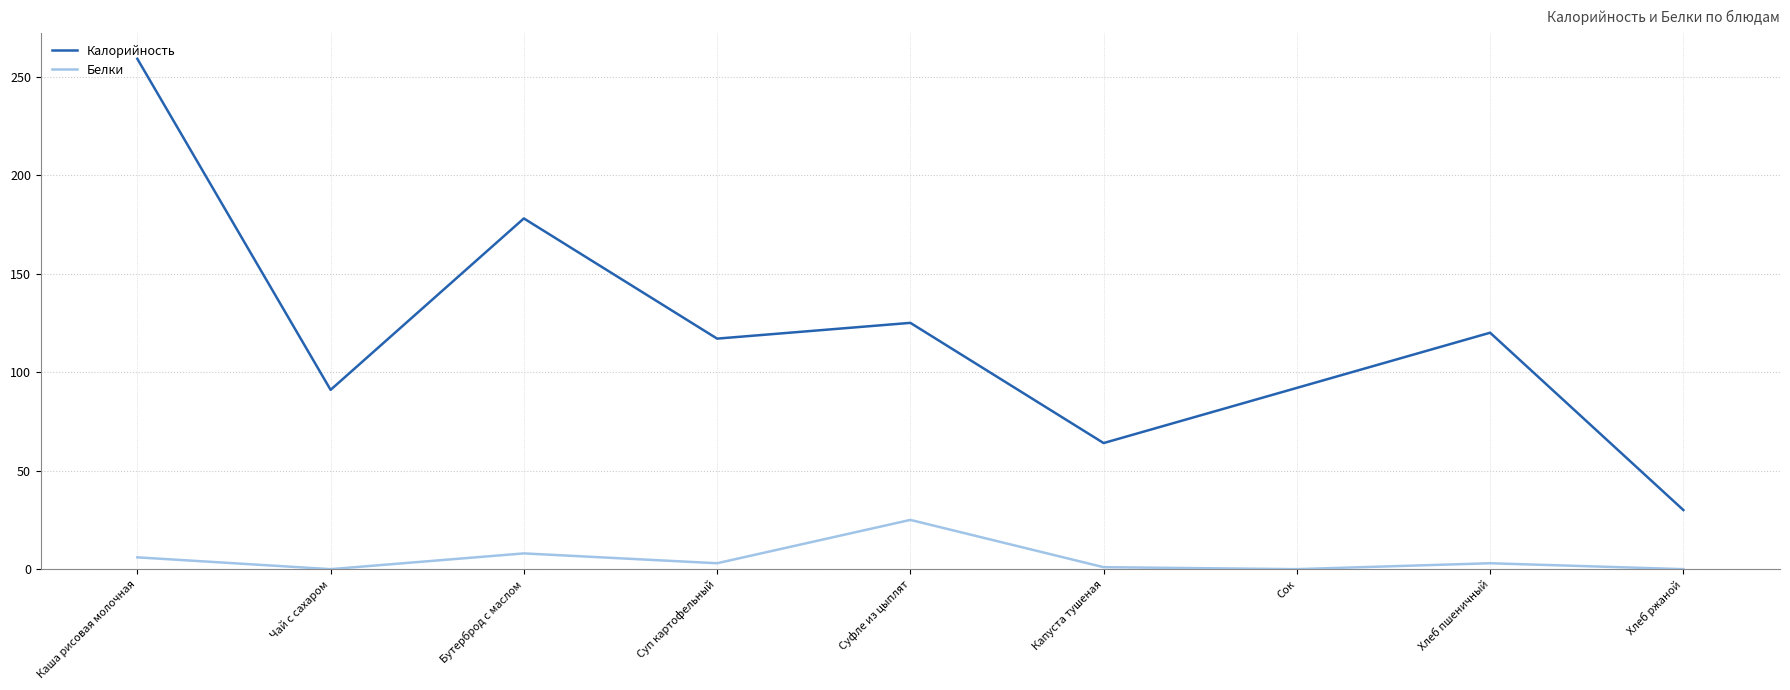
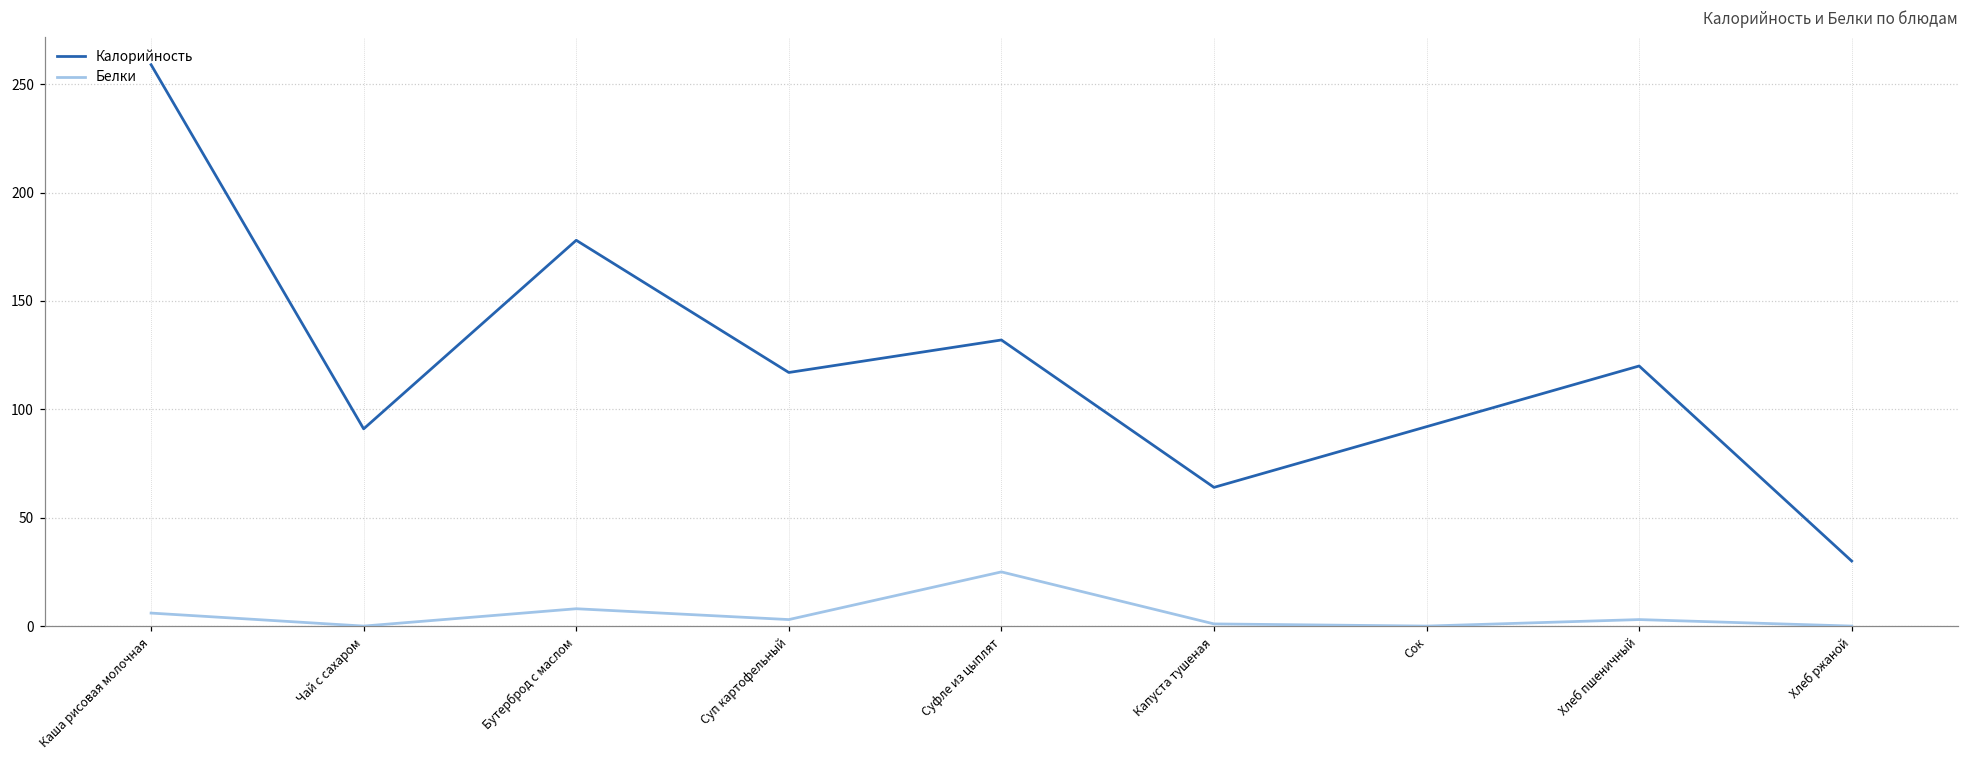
Калорийность, Суфле из цыплят: 125 -> 132
